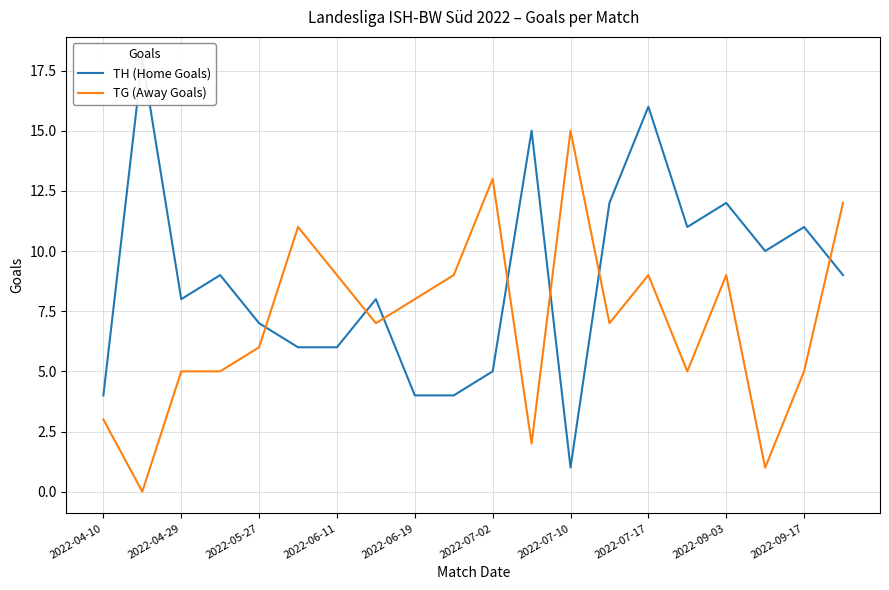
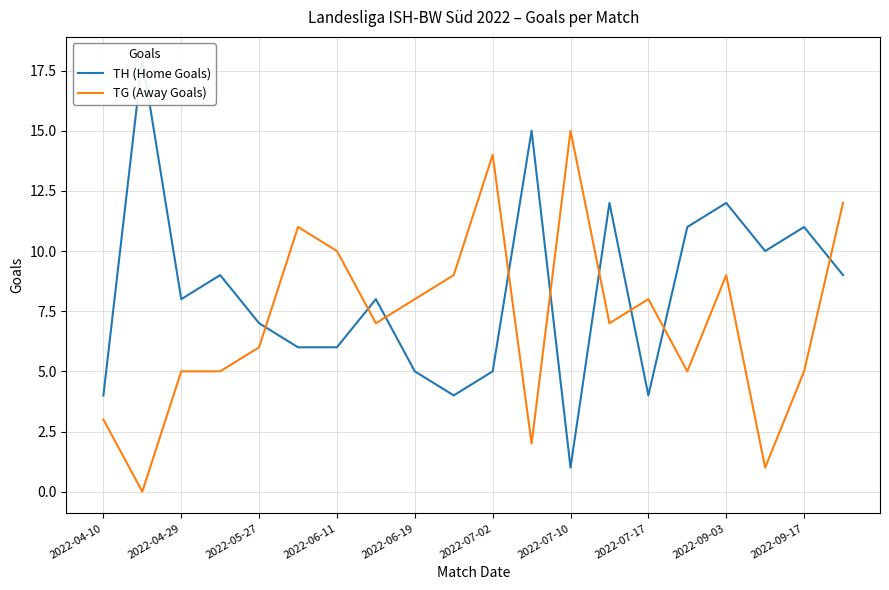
TG (Away Goals), 2022-06-11: 9 -> 10
TH (Home Goals), 2022-06-19: 4 -> 5
TG (Away Goals), 2022-07-02: 13 -> 14
TH (Home Goals), 2022-07-17: 16 -> 4
TG (Away Goals), 2022-07-17: 9 -> 8
